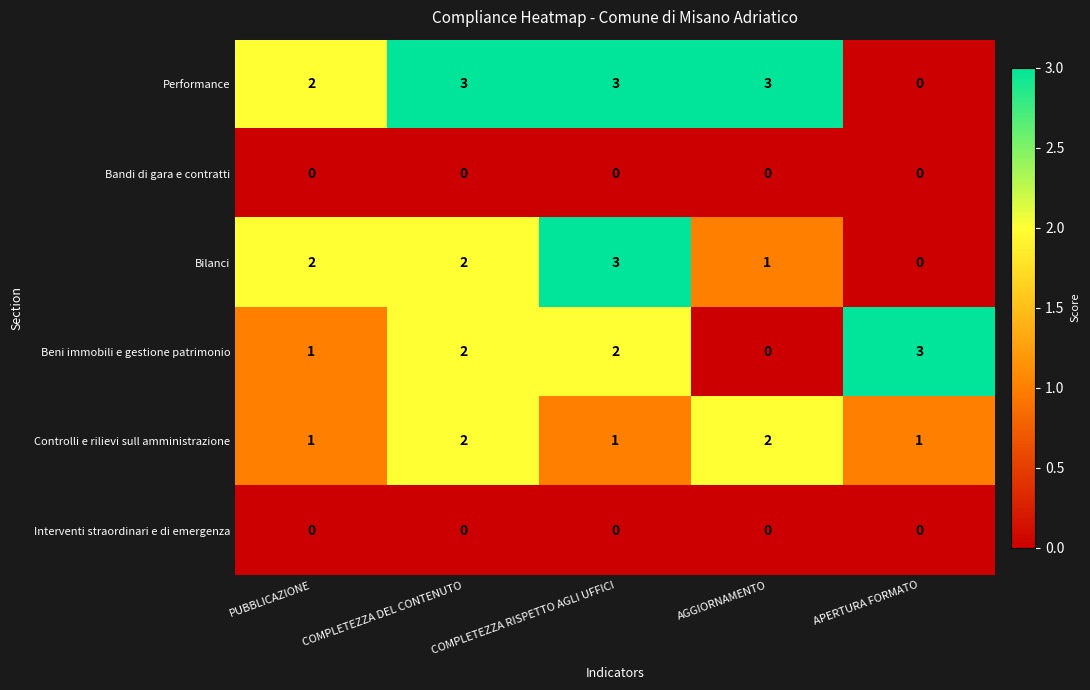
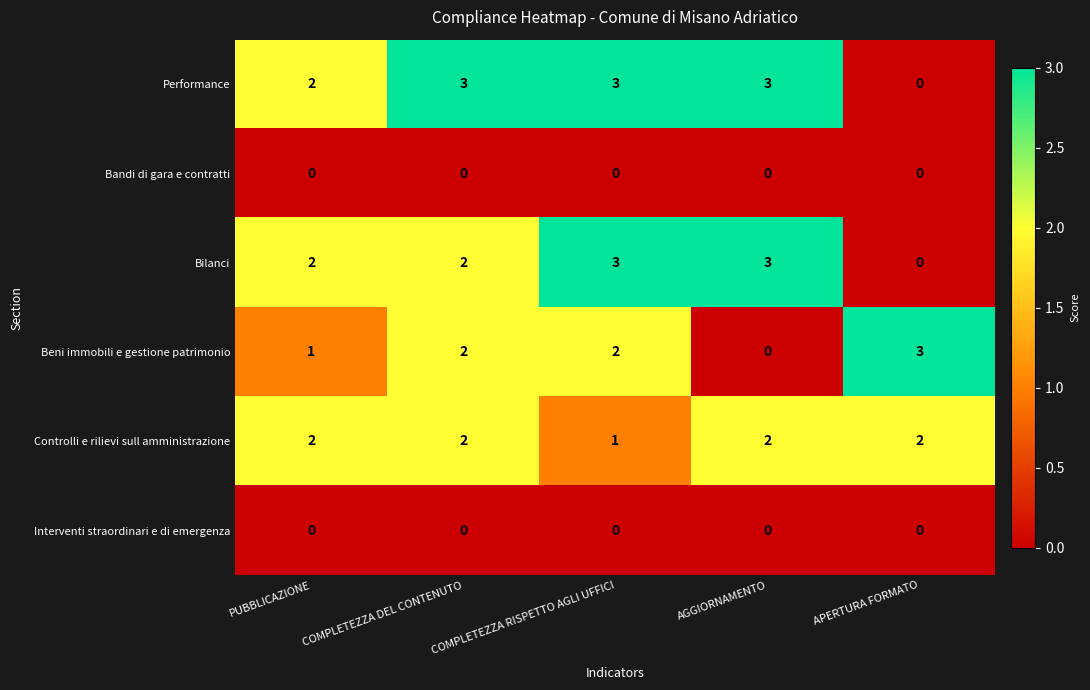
Bilanci, AGGIORNAMENTO: 1 -> 3
Controlli e rilievi sull amministrazione, PUBBLICAZIONE: 1 -> 2
Controlli e rilievi sull amministrazione, APERTURA FORMATO: 1 -> 2
